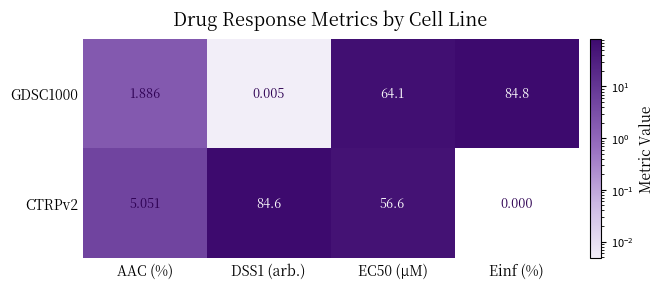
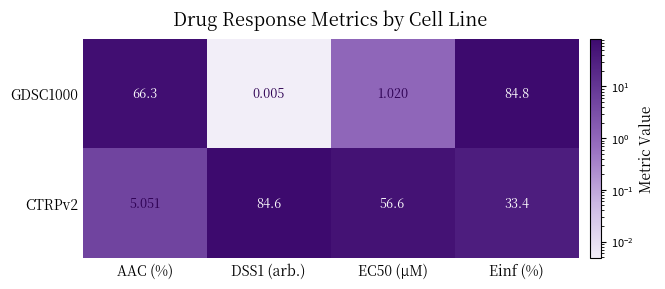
GDSC1000, AAC (%): 1.886 -> 66.3
GDSC1000, EC50 (µM): 64.1 -> 1.020
CTRPv2, Einf (%): 0.000 -> 33.4
